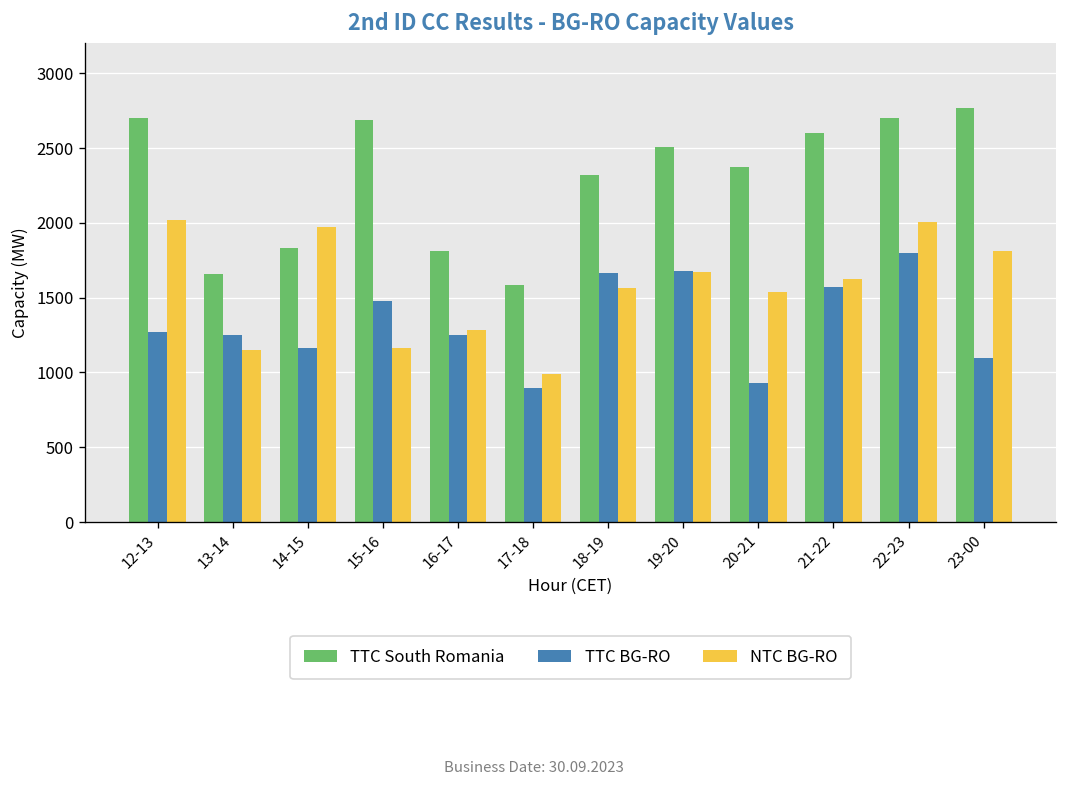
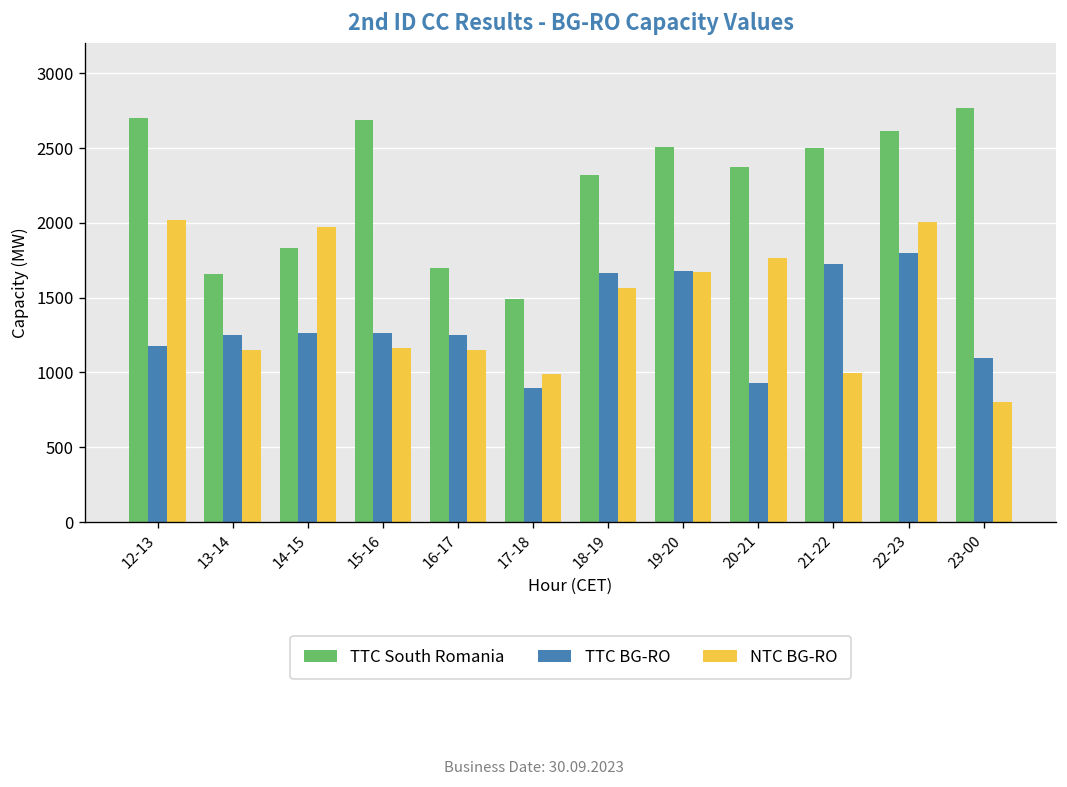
TTC BG-RO, 12-13: 1270 -> 1180
TTC BG-RO, 14-15: 1170 -> 1270
TTC BG-RO, 15-16: 1480 -> 1260
TTC South Romania, 16-17: 1810 -> 1700
NTC BG-RO, 16-17: 1280 -> 1150
TTC South Romania, 17-18: 1580 -> 1490
NTC BG-RO, 20-21: 1540 -> 1770
TTC South Romania, 21-22: 2600 -> 2500
TTC BG-RO, 21-22: 1570 -> 1730
NTC BG-RO, 21-22: 1620 -> 1000
TTC South Romania, 22-23: 2700 -> 2610
NTC BG-RO, 23-00: 1810 -> 800
